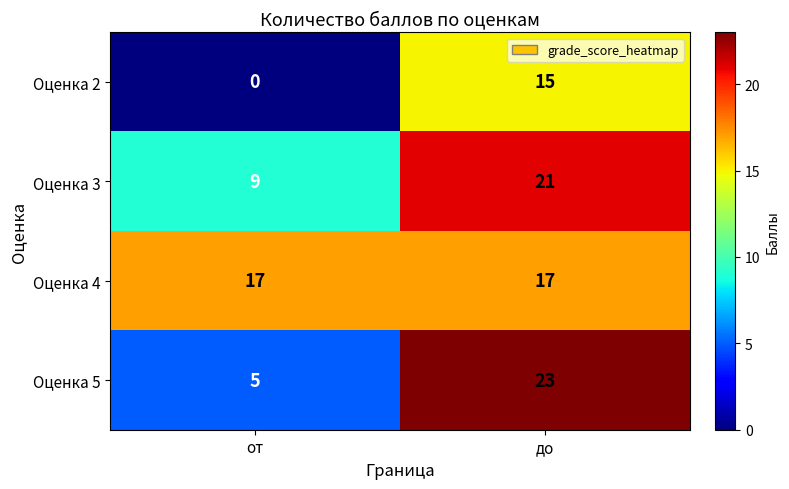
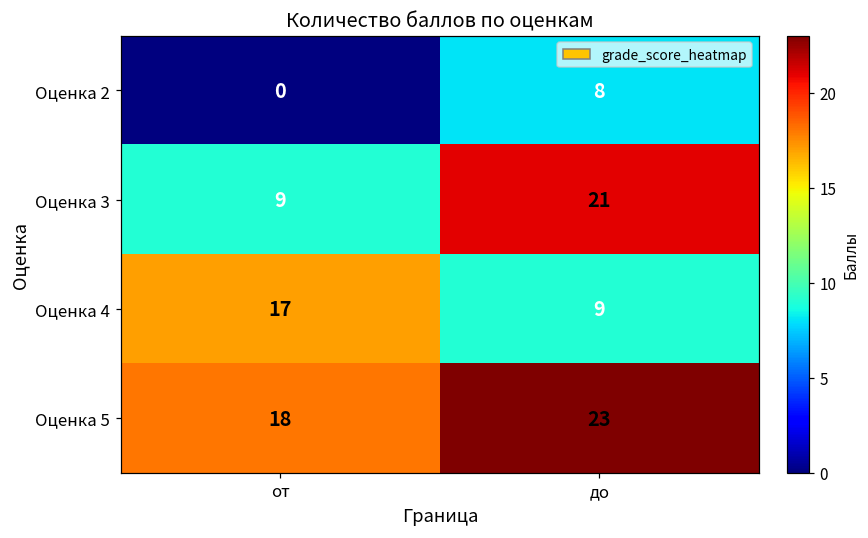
Оценка 2, до: 15 -> 8
Оценка 4, до: 17 -> 9
Оценка 5, от: 5 -> 18
